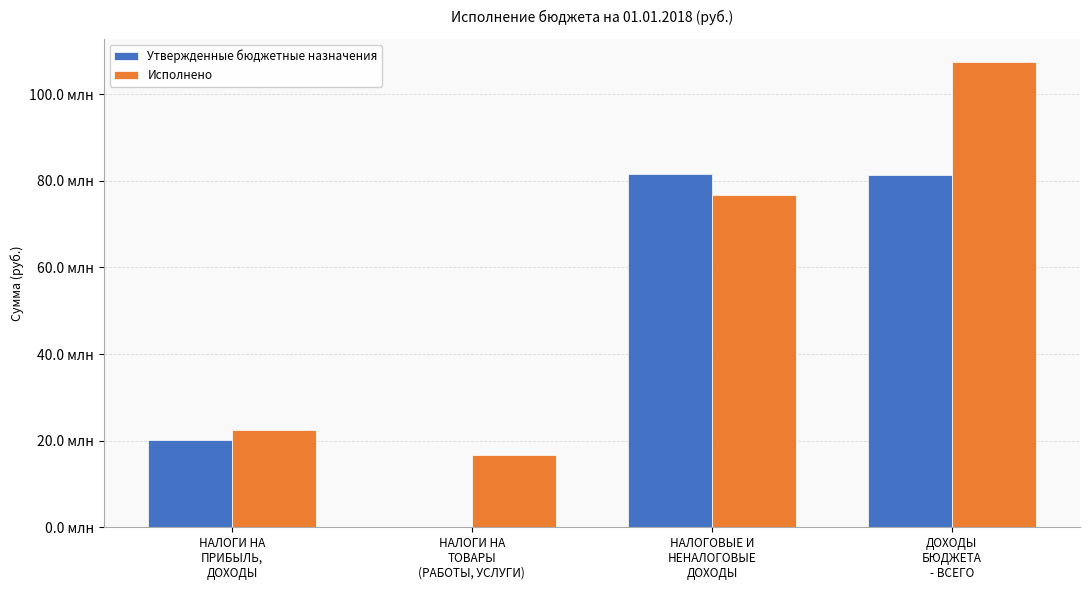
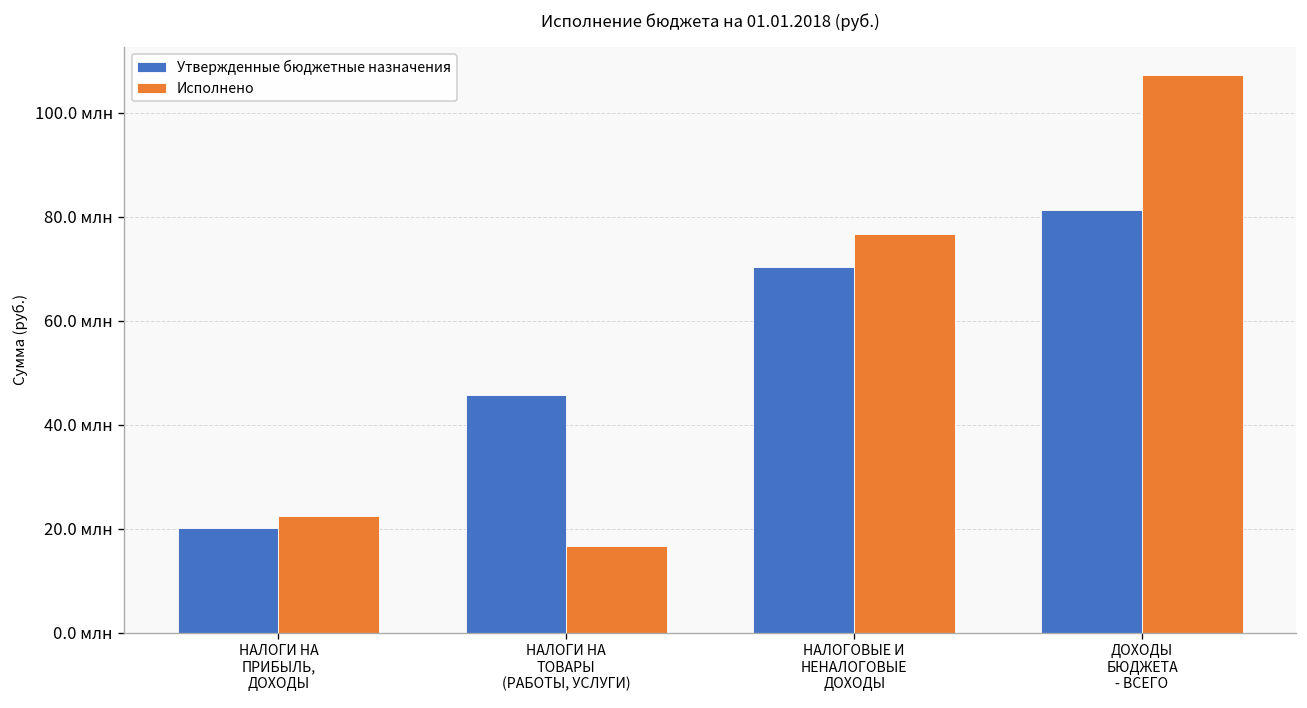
Утвержденные бюджетные назначения, НАЛОГИ НА ТОВАРЫ (РАБОТЫ, УСЛУГИ): 0 млн -> 46 млн
Утвержденные бюджетные назначения, НАЛОГОВЫЕ И НЕНАЛОГОВЫЕ ДОХОДЫ: 82 млн -> 70 млн
